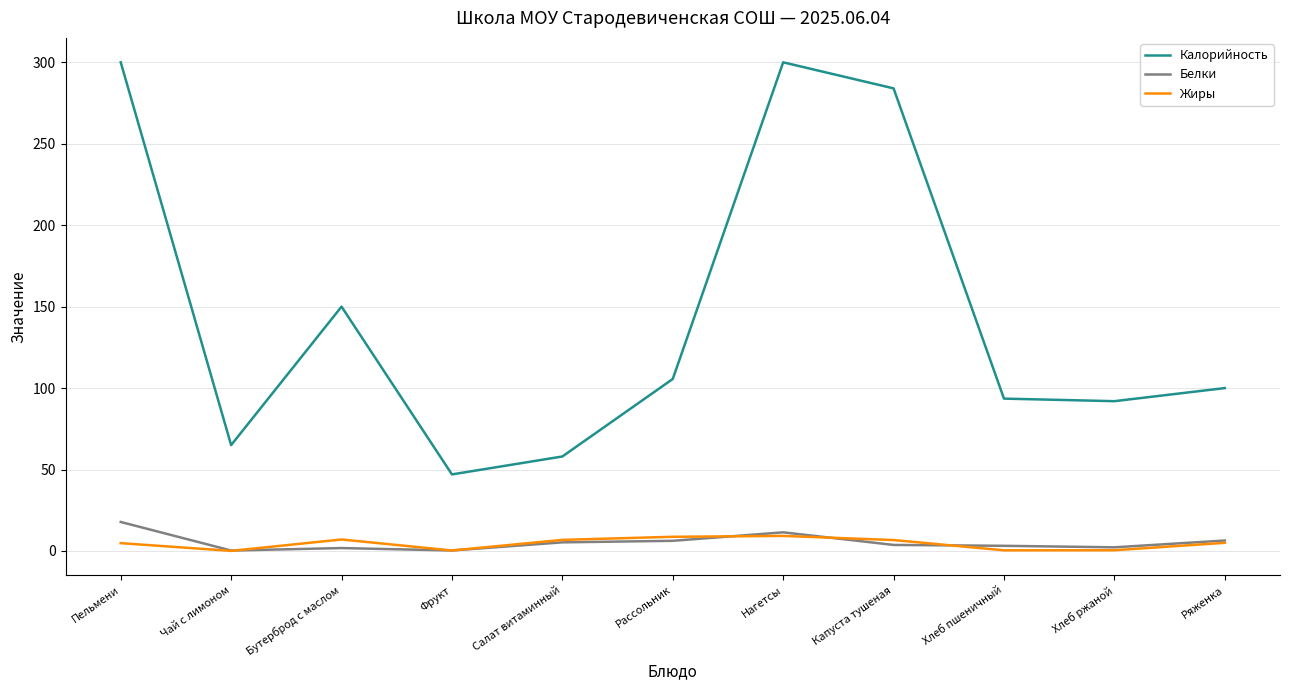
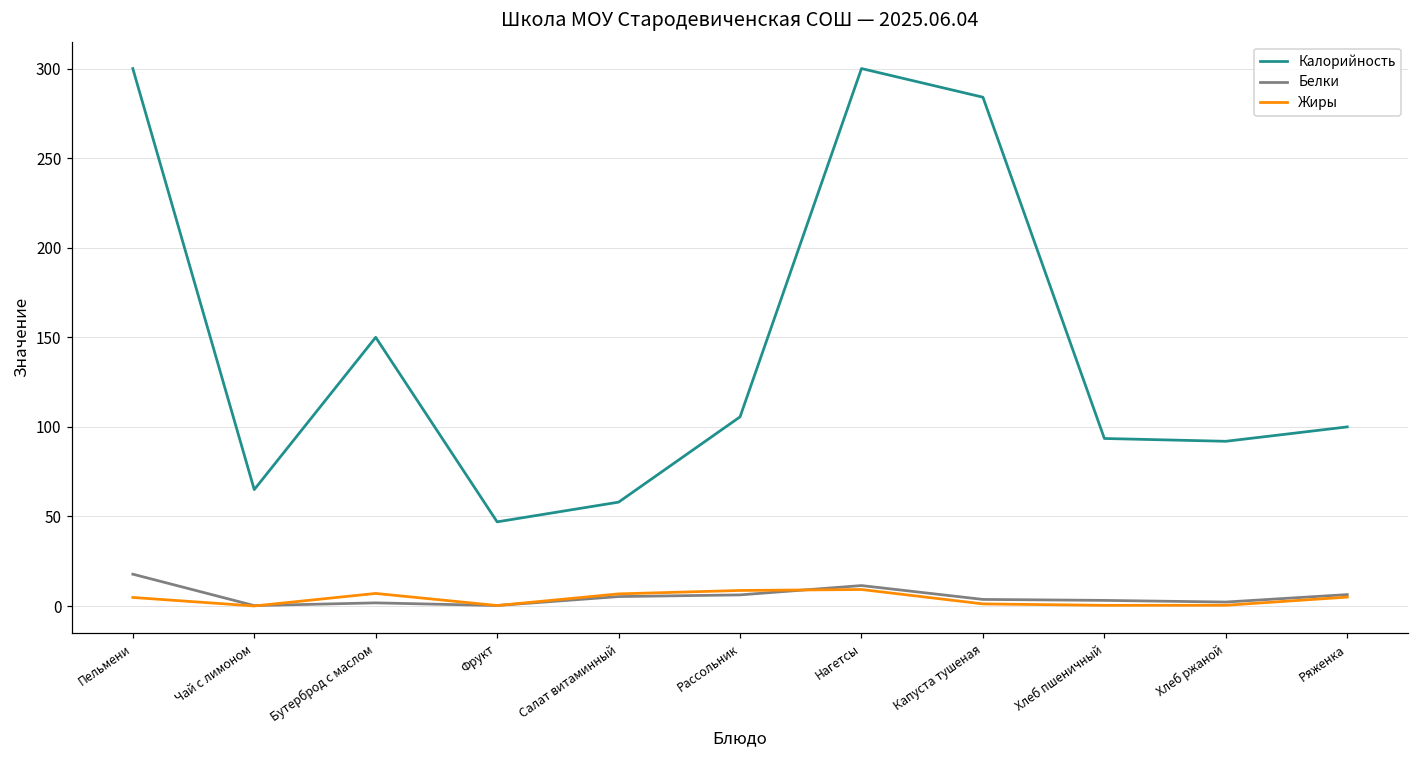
Жиры, Капуста тушеная: 7 -> 1
